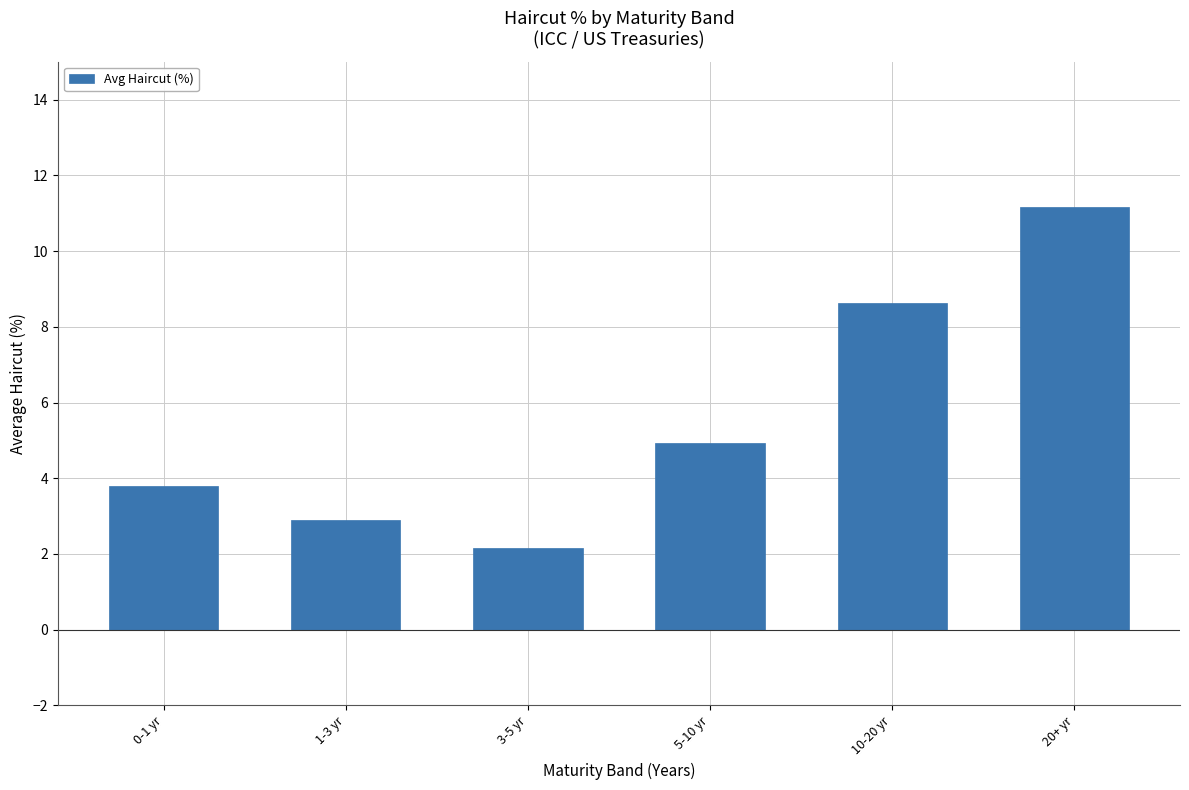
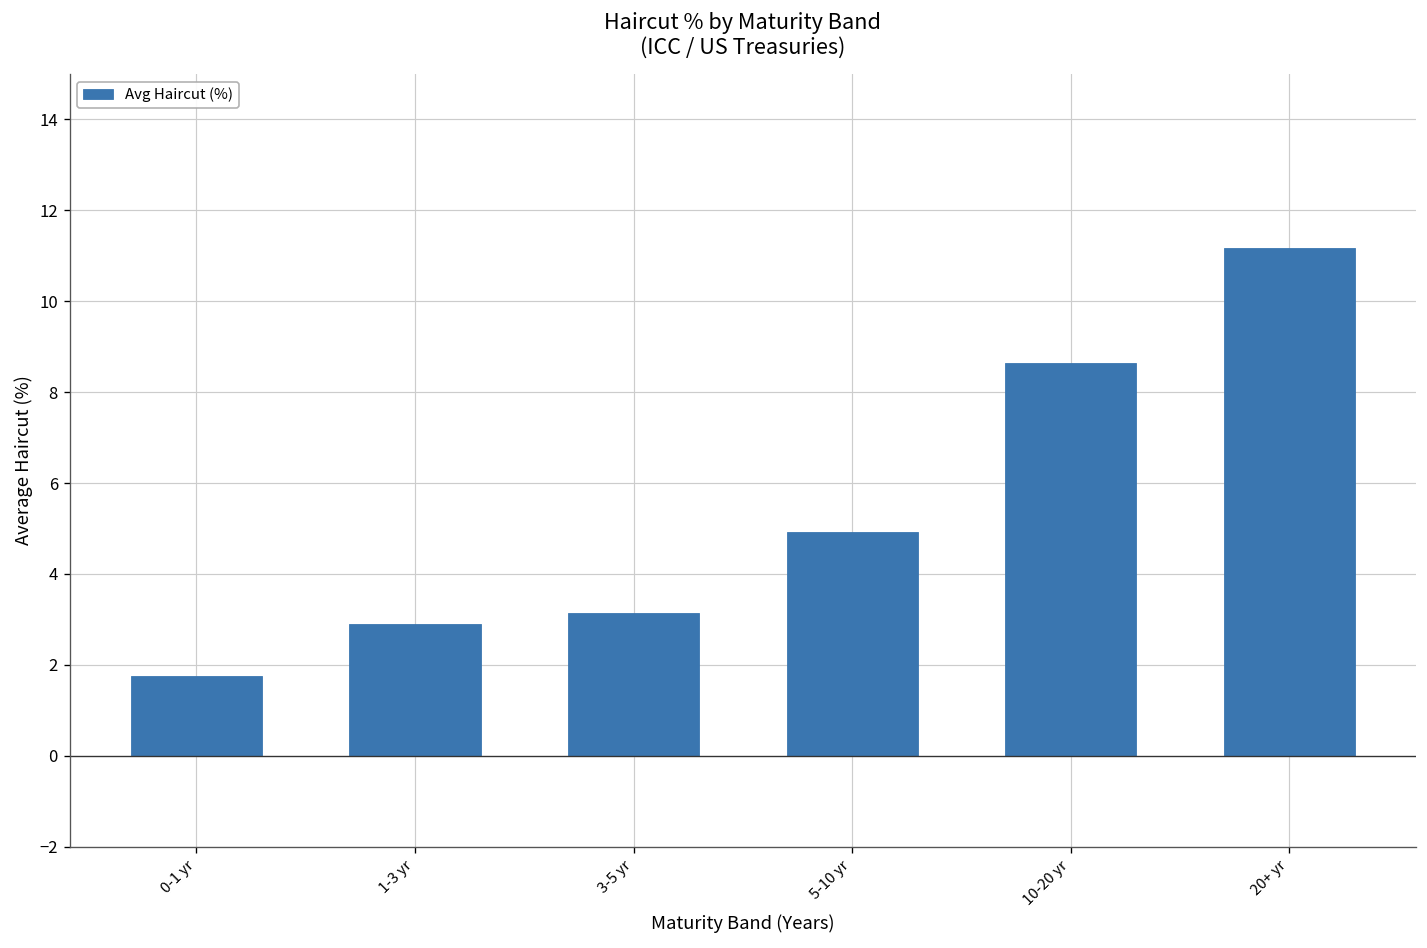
0-1 yr: 3.8 -> 1.8
3-5 yr: 2.2 -> 3.1
